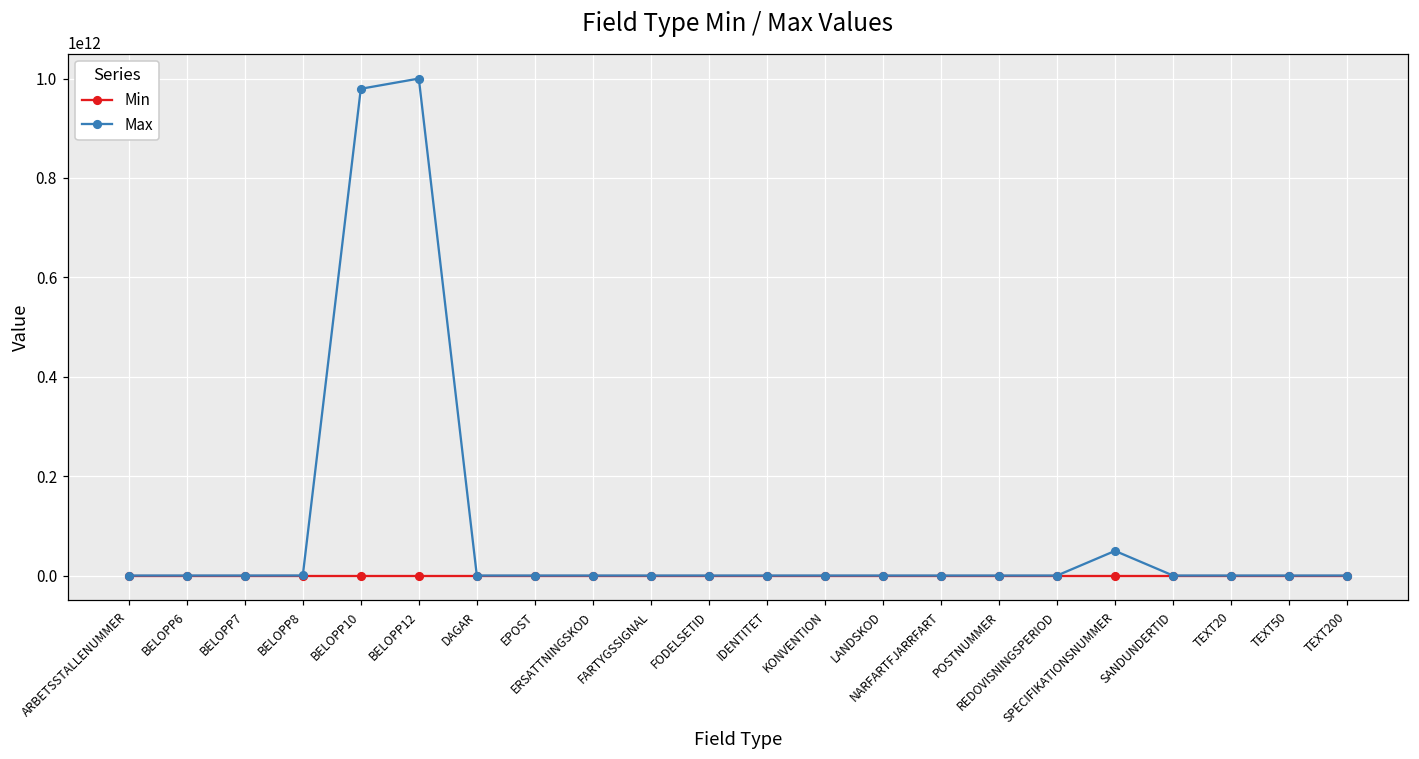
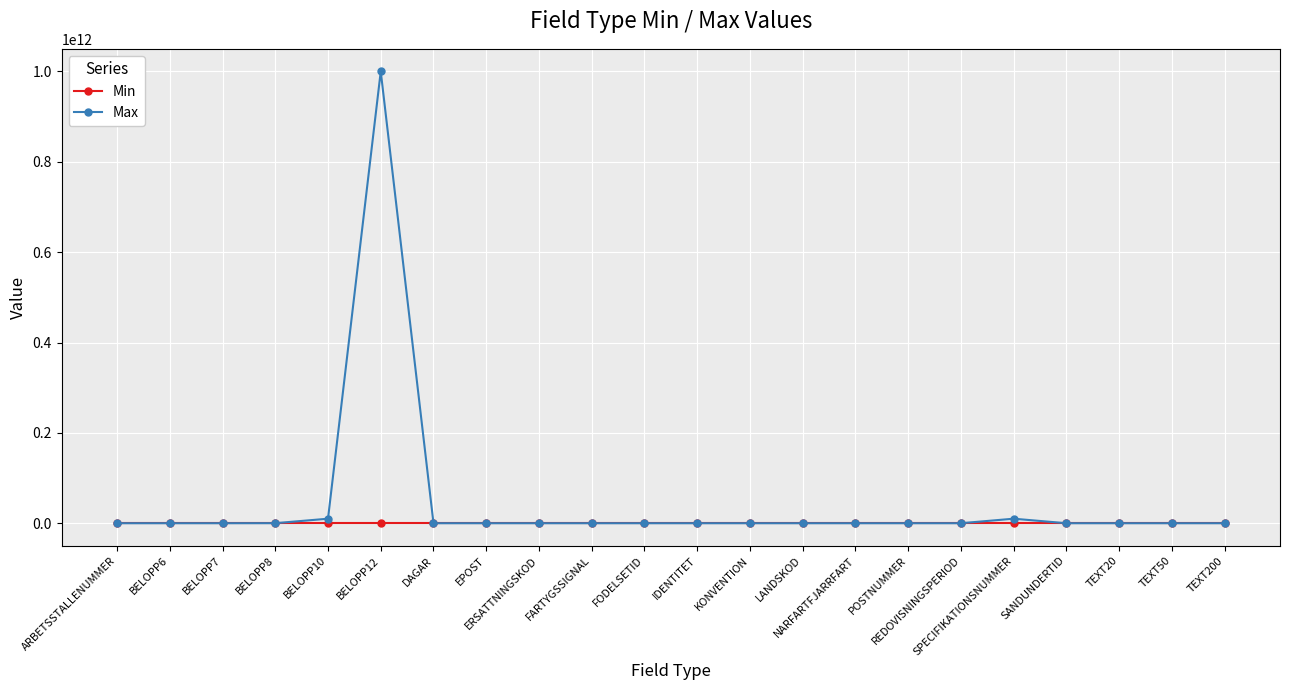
Max, BELOPP10: 980000000000 -> 10000000000
Max, SPECIFIKATIONSNUMMER: 50000000000 -> 10000000000
